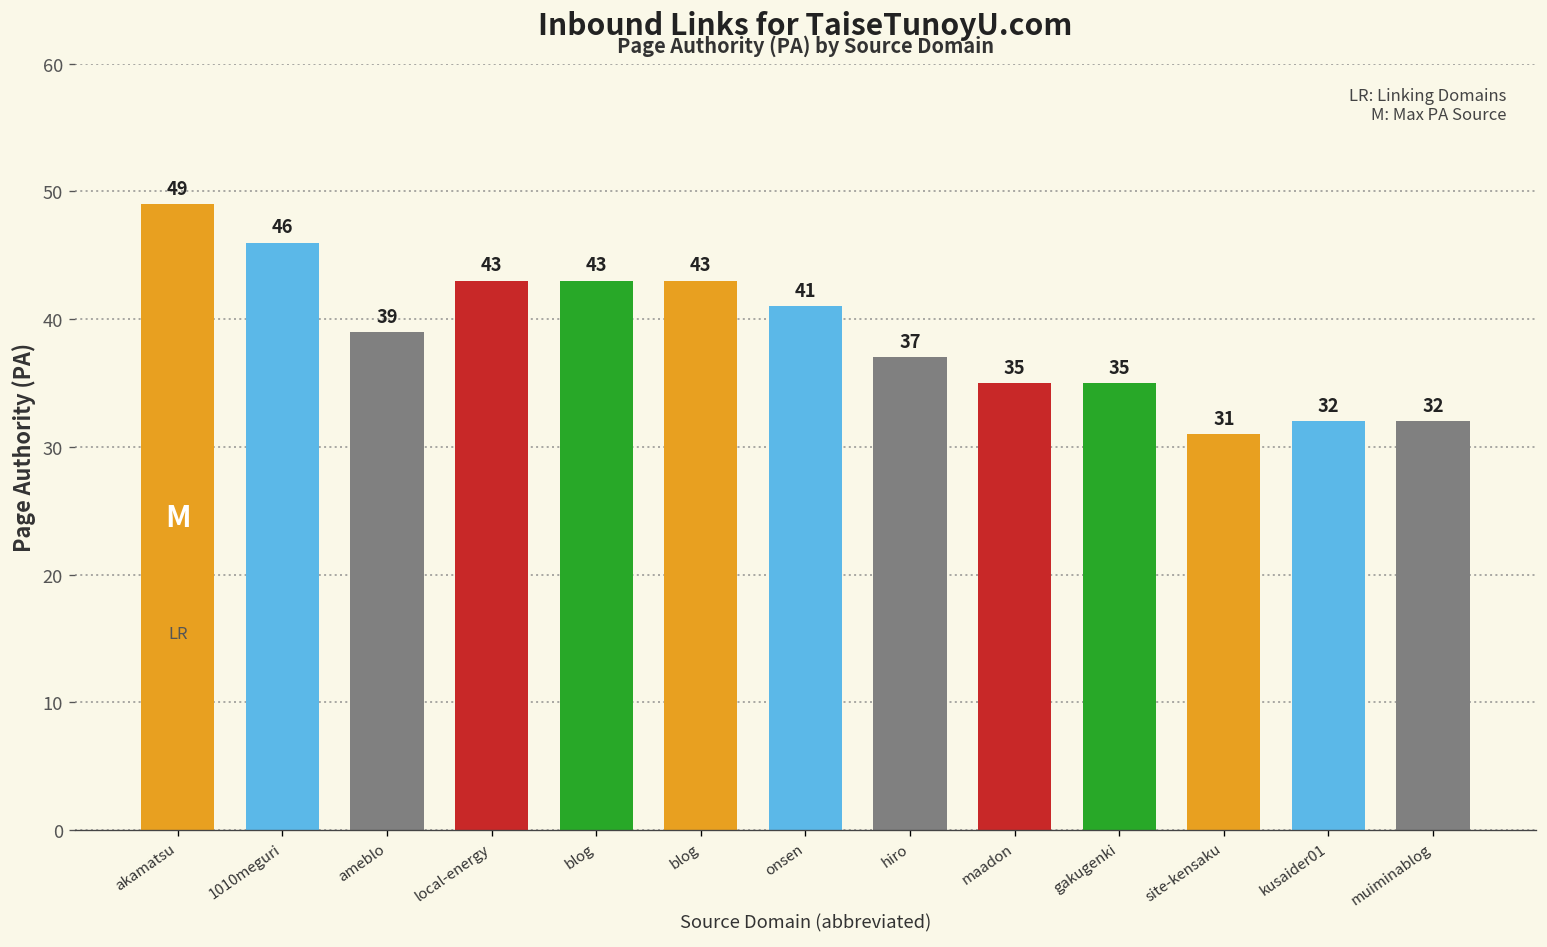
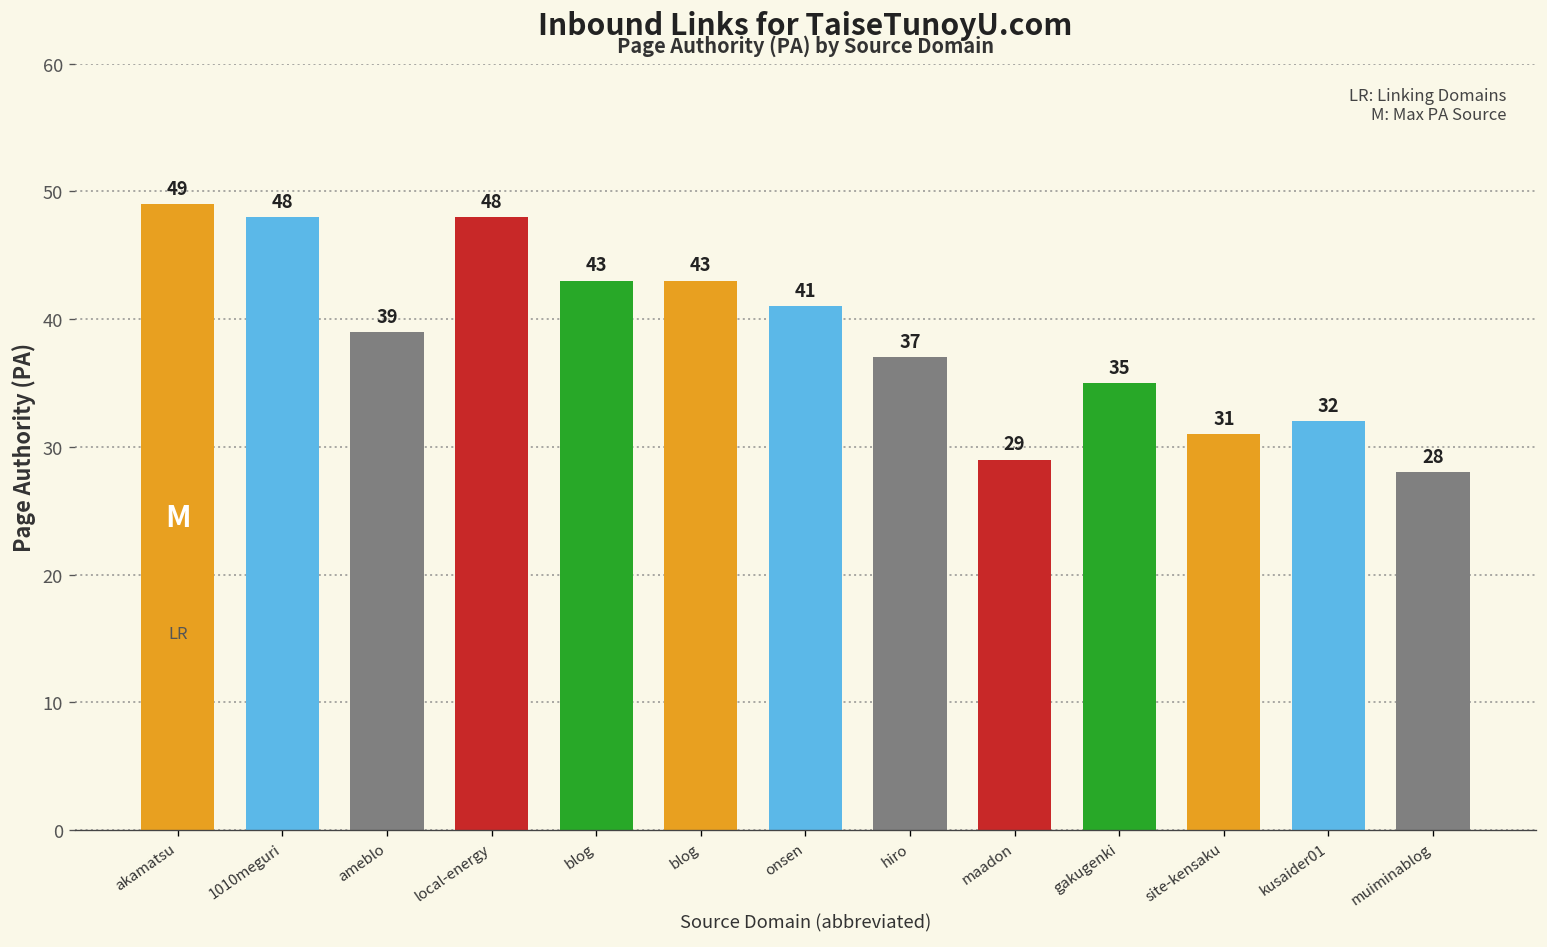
1010meguri: 46 -> 48
local-energy: 43 -> 48
maadon: 35 -> 29
muiminablog: 32 -> 28
